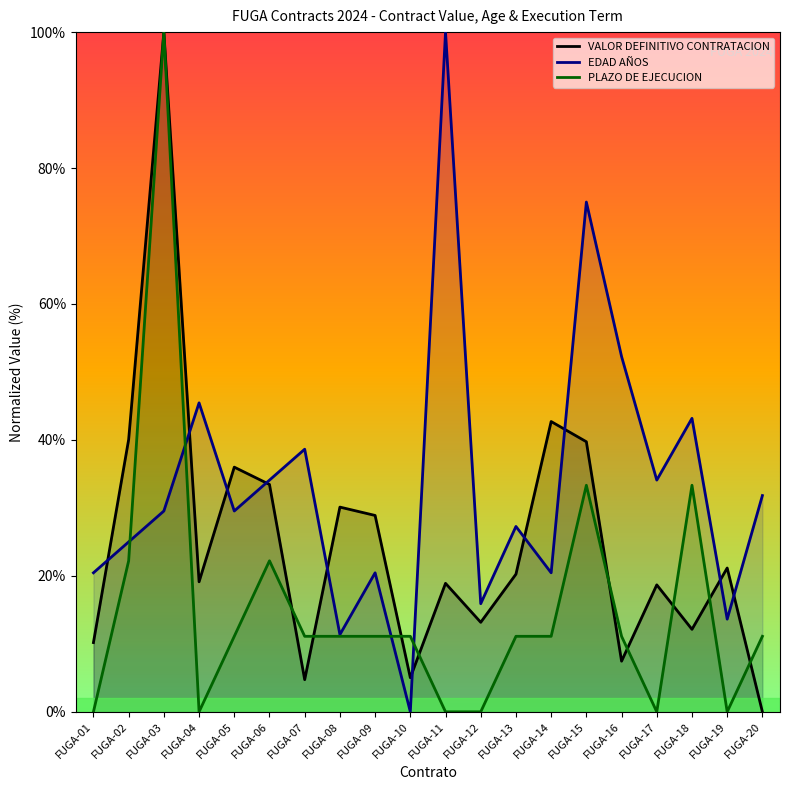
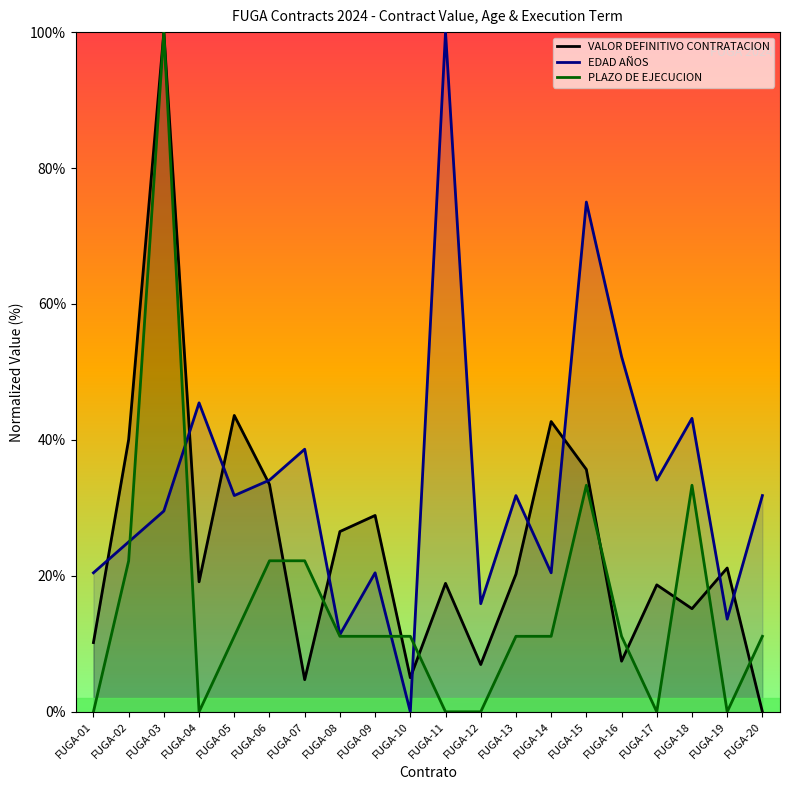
VALOR DEFINITIVO CONTRATACION, FUGA-05: 36% -> 44%
EDAD AÑOS, FUGA-05: 30% -> 32%
PLAZO DE EJECUCION, FUGA-07: 11% -> 22%
VALOR DEFINITIVO CONTRATACION, FUGA-08: 30% -> 27%
VALOR DEFINITIVO CONTRATACION, FUGA-12: 13% -> 7%
EDAD AÑOS, FUGA-13: 27% -> 32%
VALOR DEFINITIVO CONTRATACION, FUGA-15: 40% -> 36%
VALOR DEFINITIVO CONTRATACION, FUGA-18: 12% -> 15%
